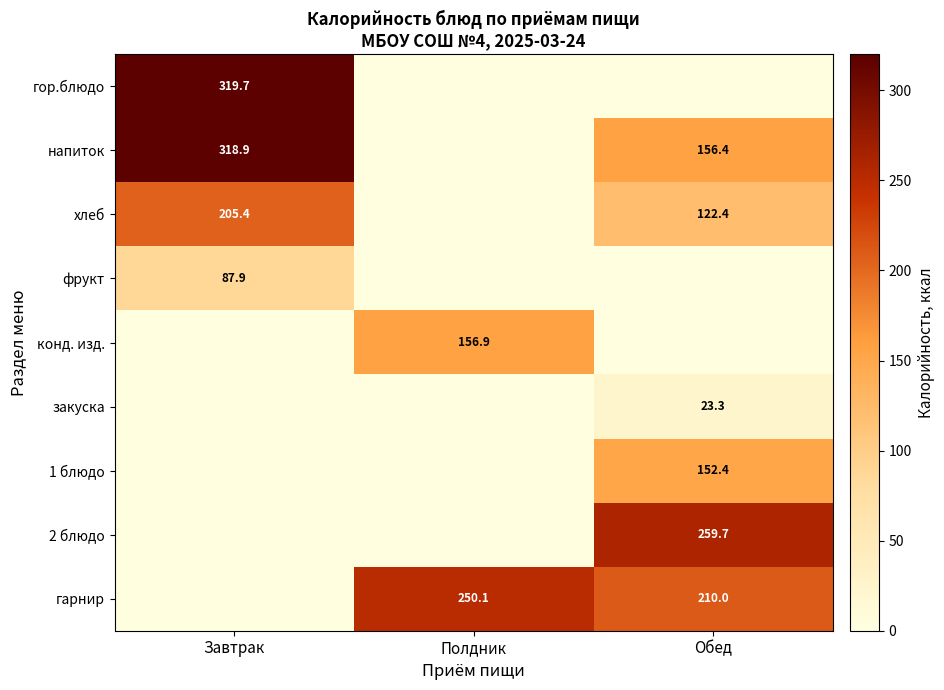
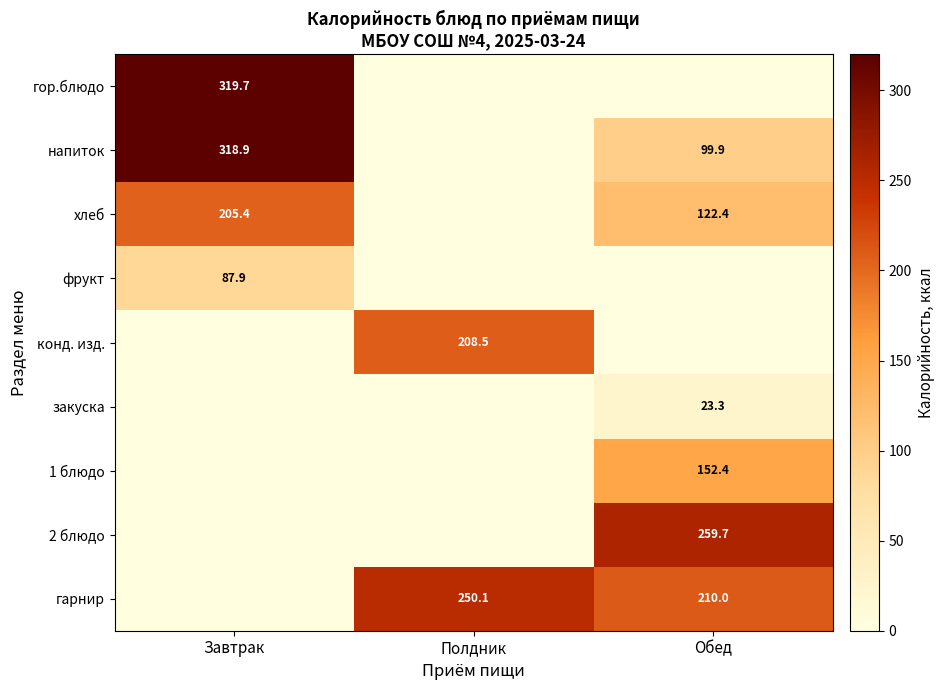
напиток, Обед: 156.4 -> 99.9
конд. изд., Полдник: 156.9 -> 208.5
